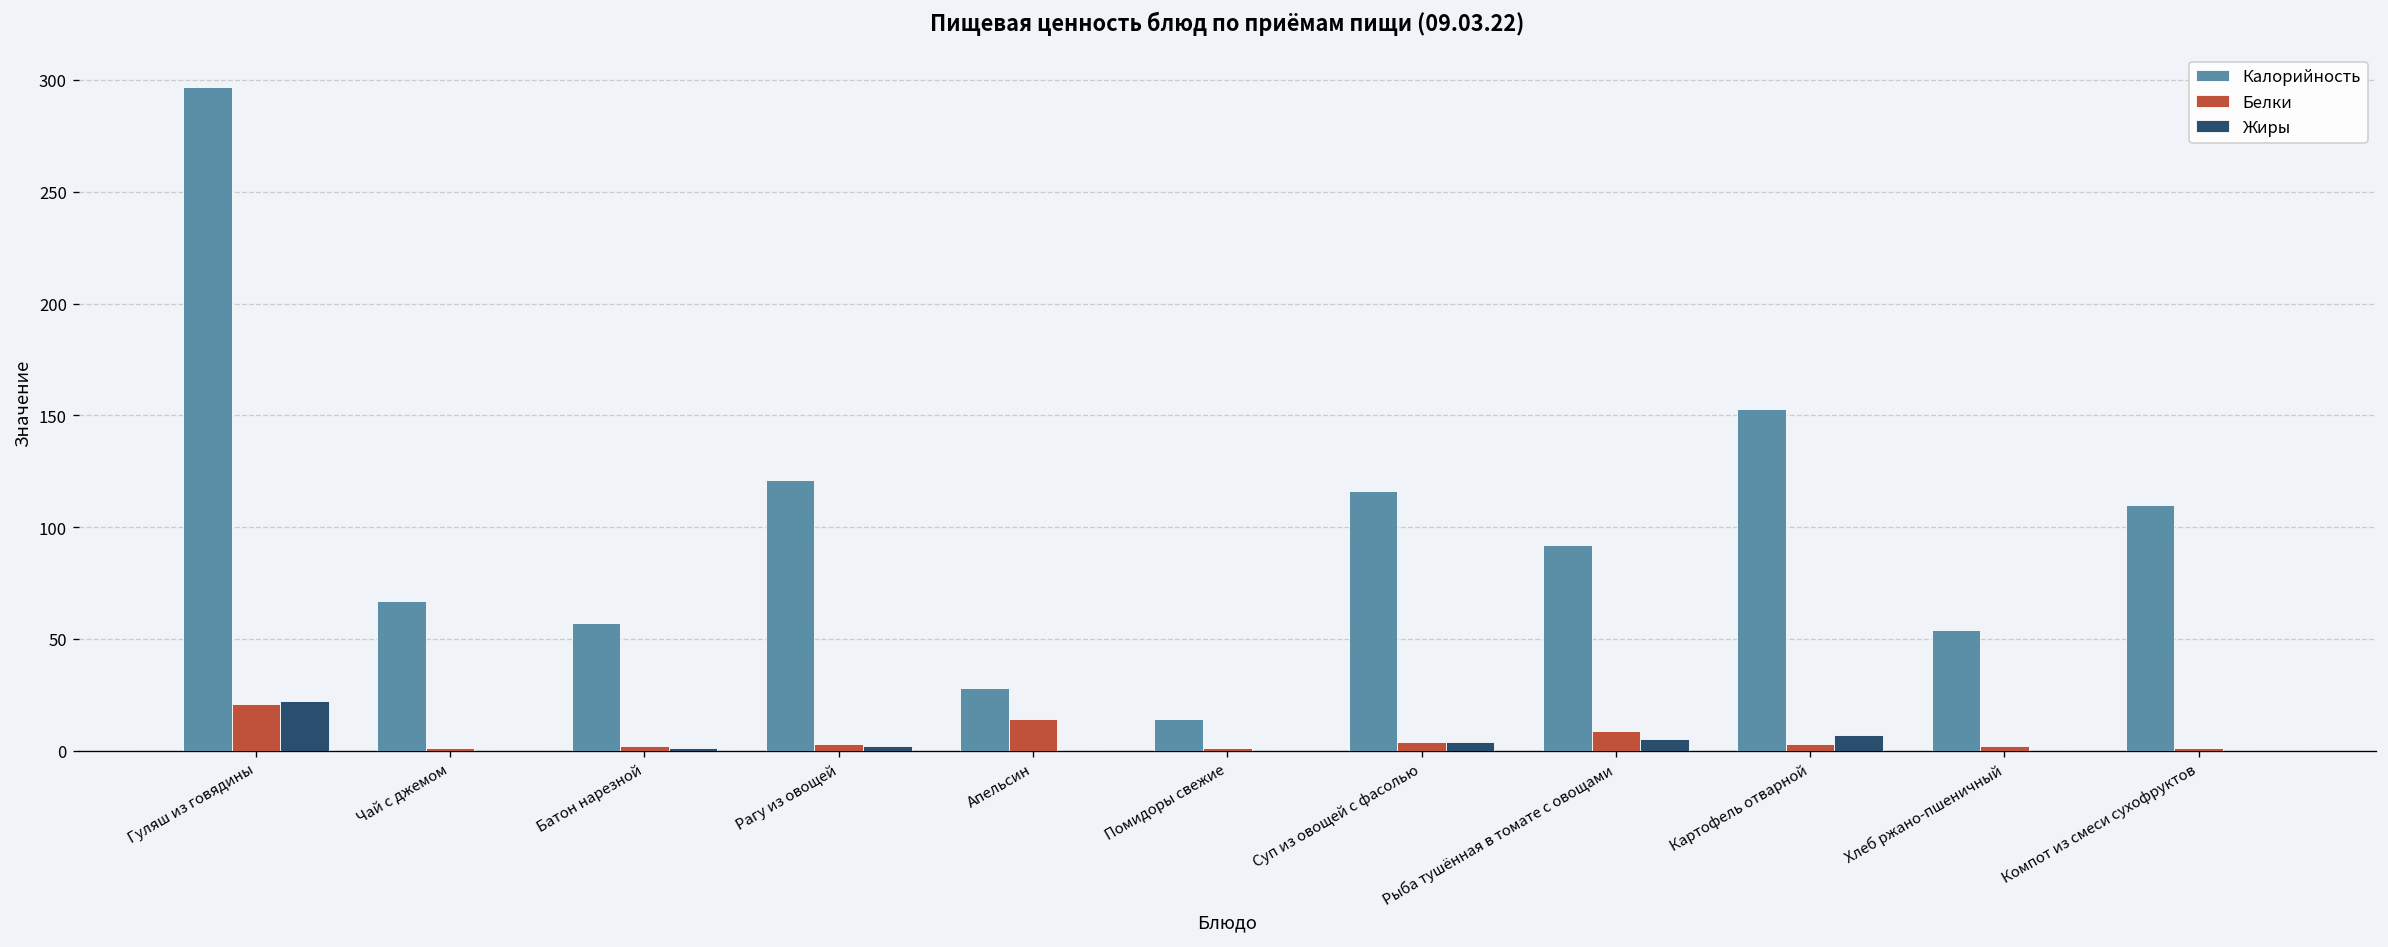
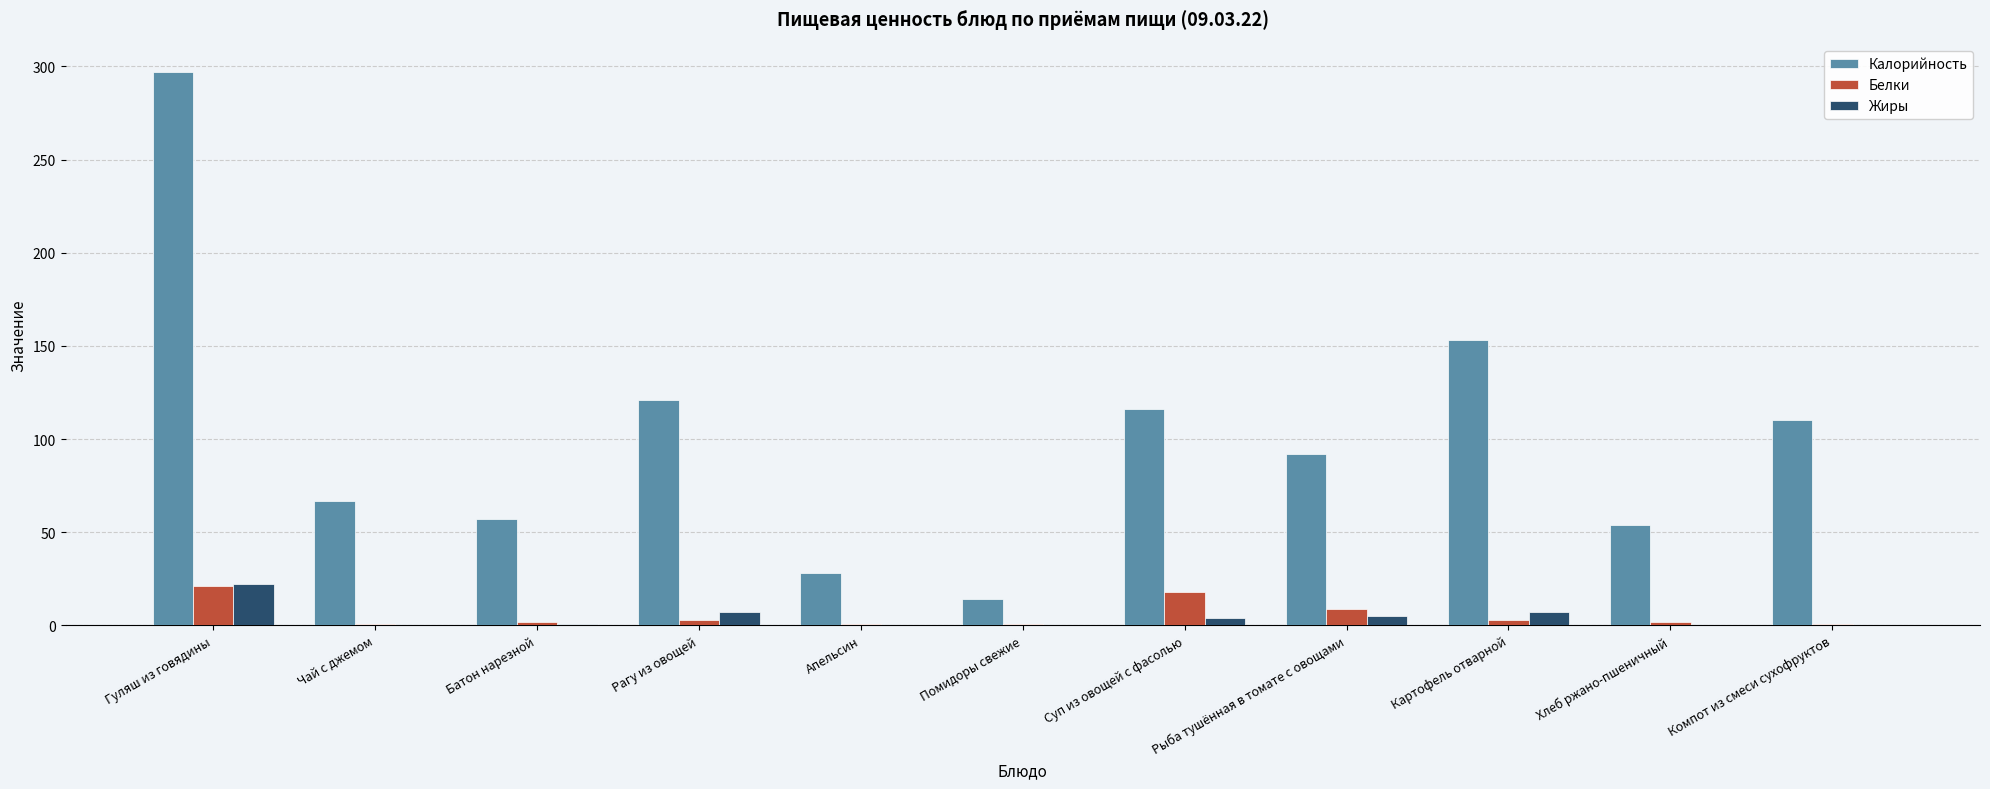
Жиры, Рагу из овощей: 2 -> 7
Белки, Апельсин: 14 -> 1
Белки, Суп из овощей с фасолью: 4 -> 18
